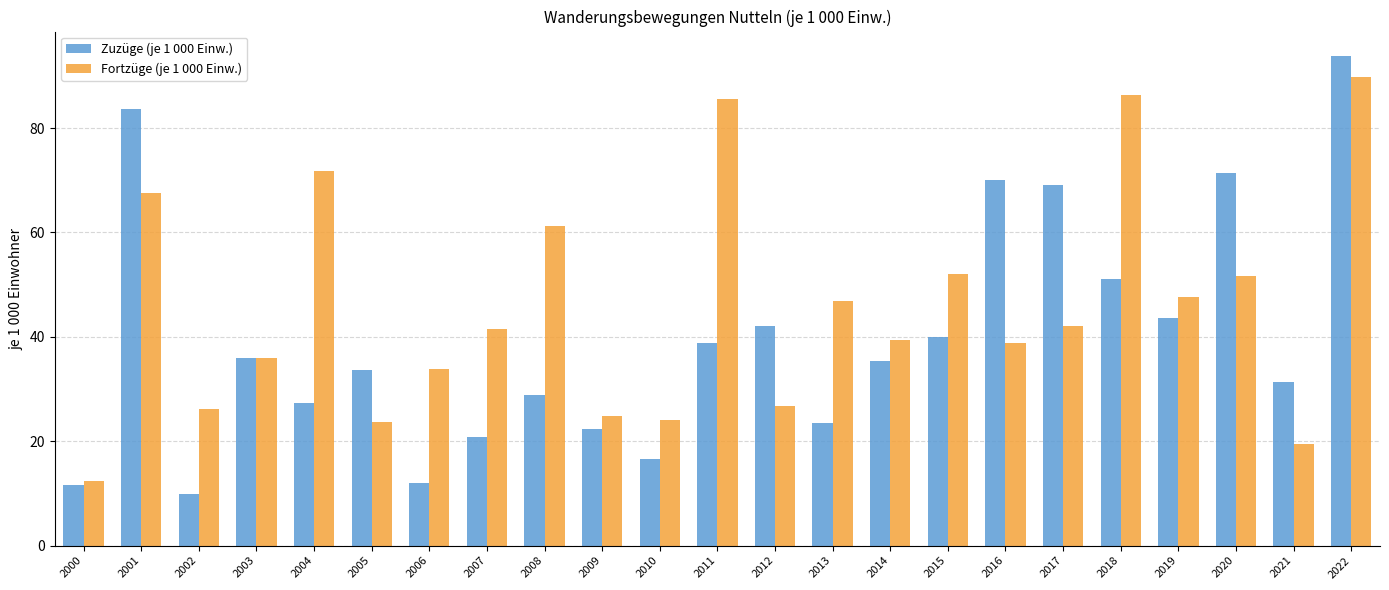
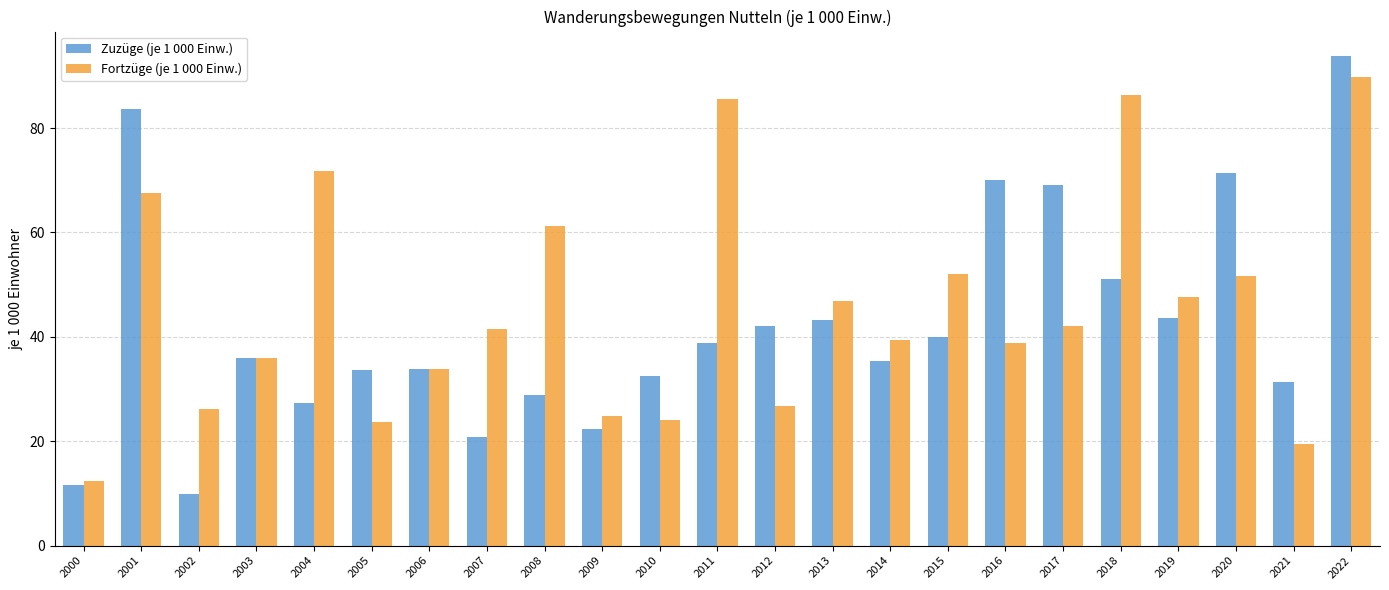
Zuzüge (je 1 000 Einw.), 2006: 12 -> 34
Zuzüge (je 1 000 Einw.), 2010: 17 -> 33
Zuzüge (je 1 000 Einw.), 2013: 23 -> 43
